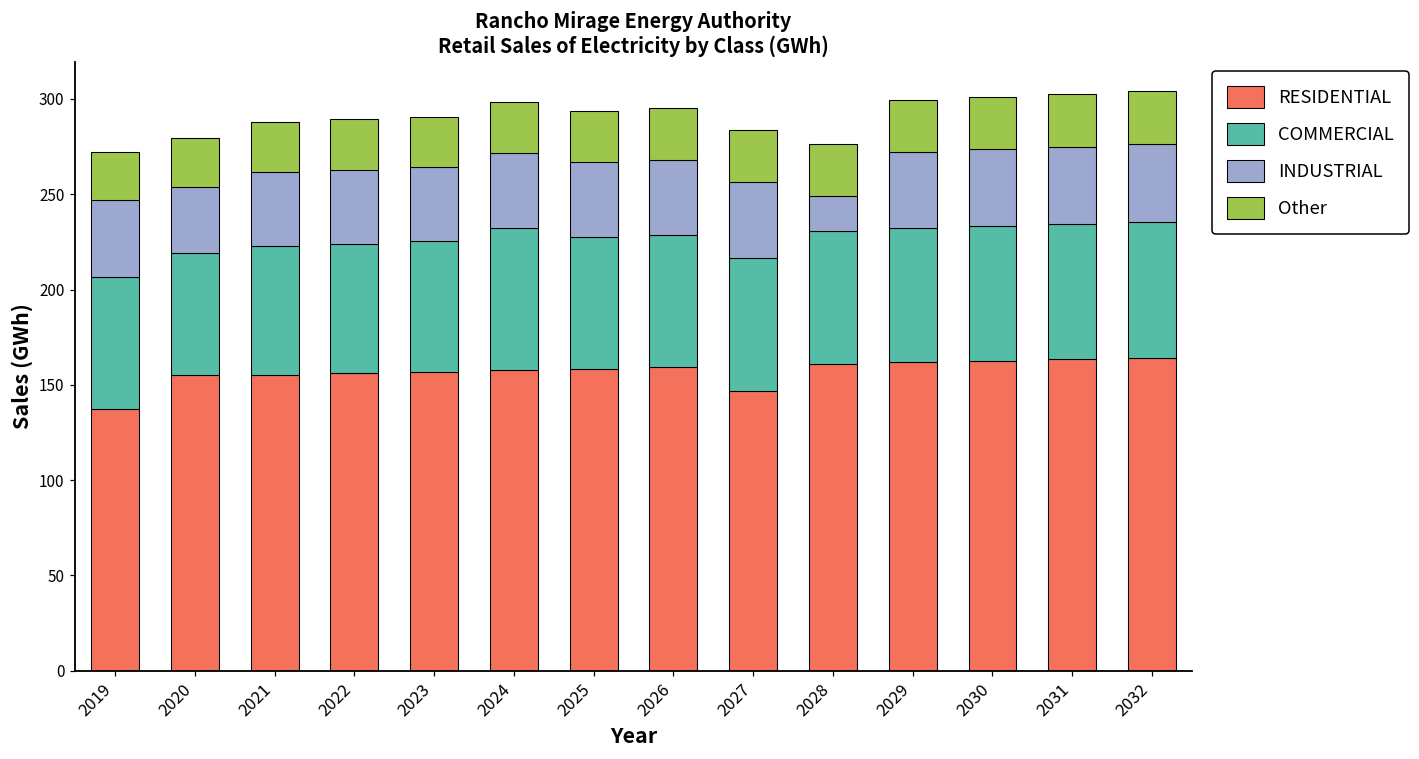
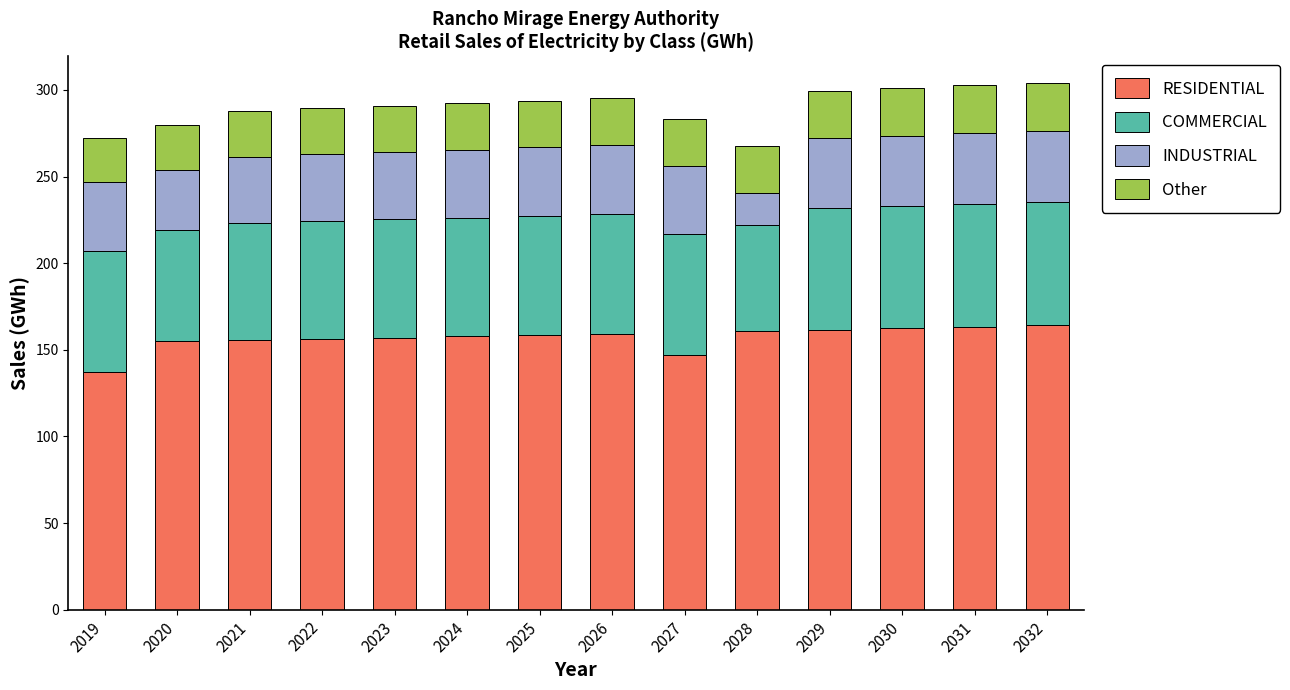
COMMERCIAL, 2024: 75 -> 69
COMMERCIAL, 2028: 70 -> 61
